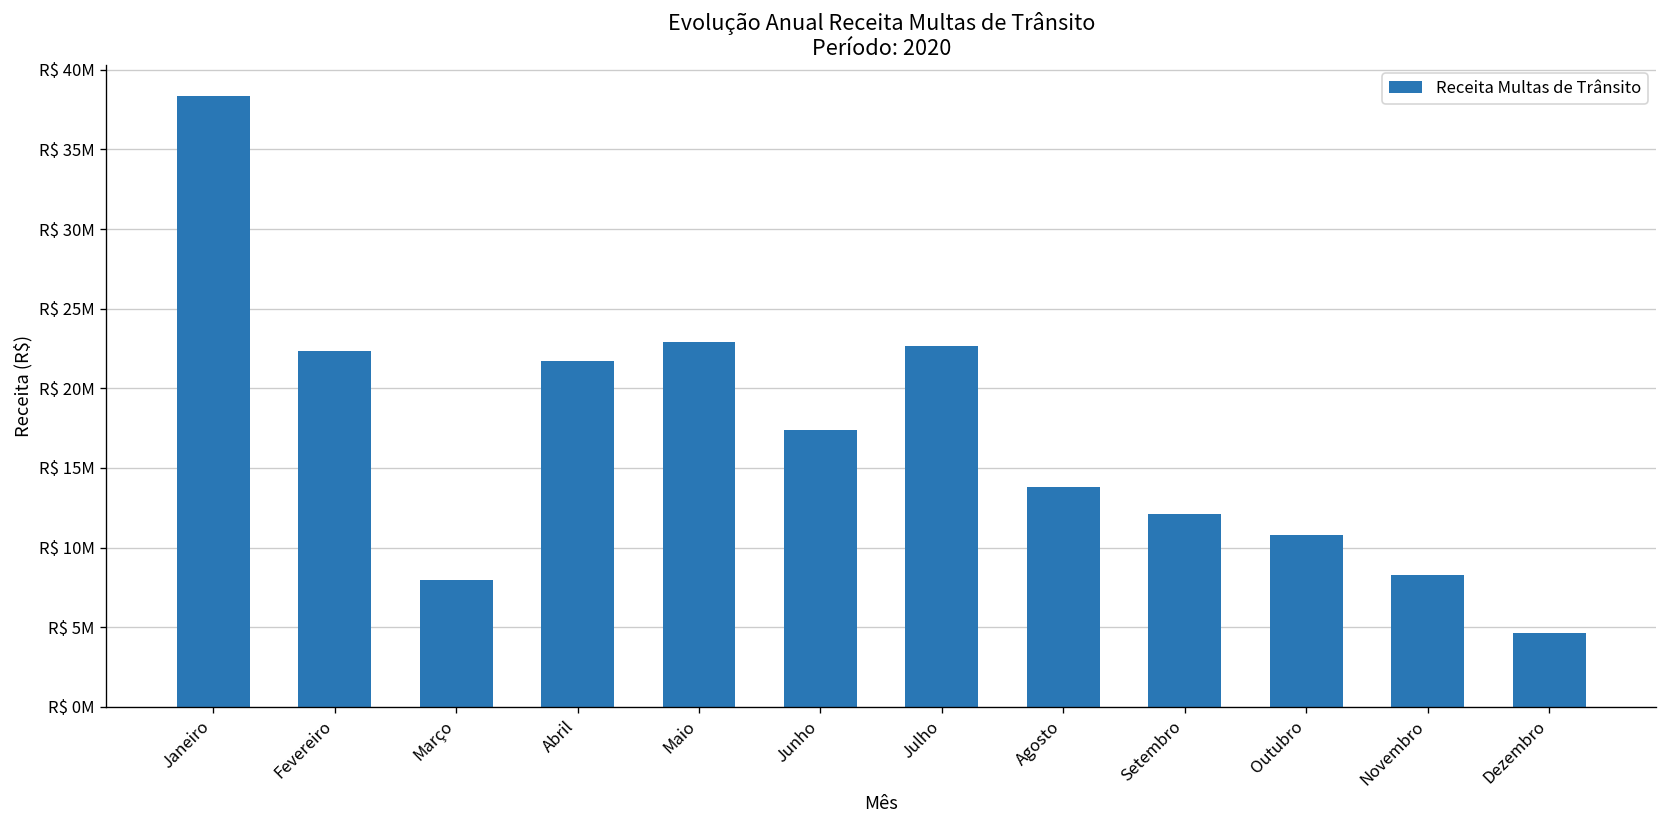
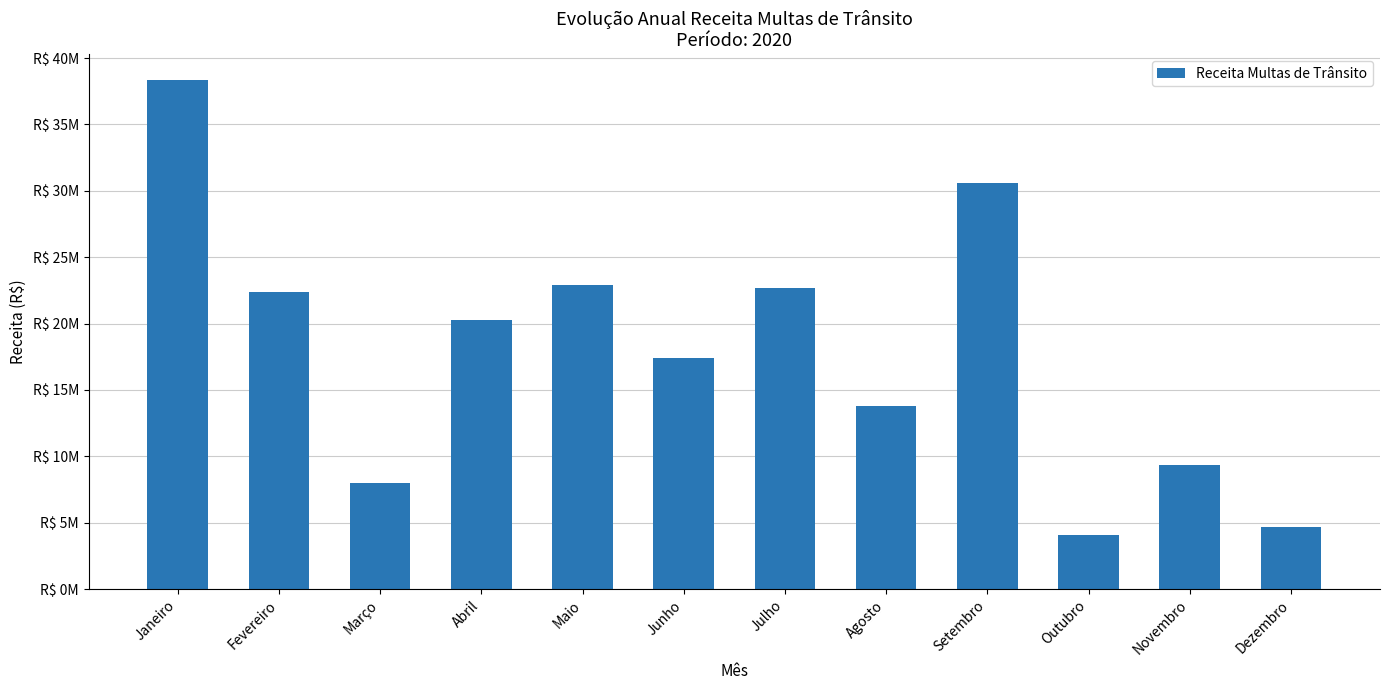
Abril: R$ 21700000 -> R$ 20200000
Setembro: R$ 12100000 -> R$ 30600000
Outubro: R$ 10800000 -> R$ 4000000
Novembro: R$ 8300000 -> R$ 9300000
